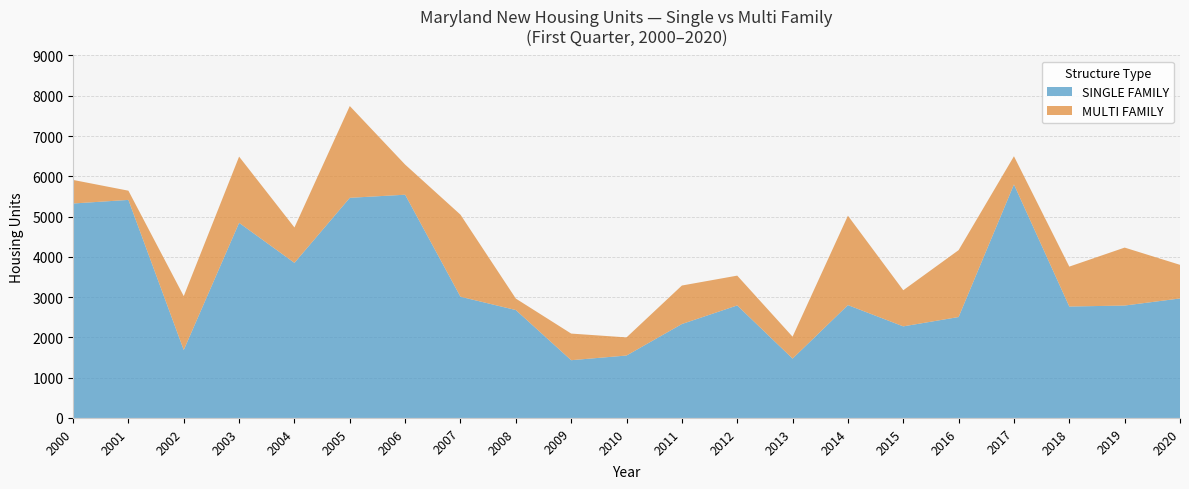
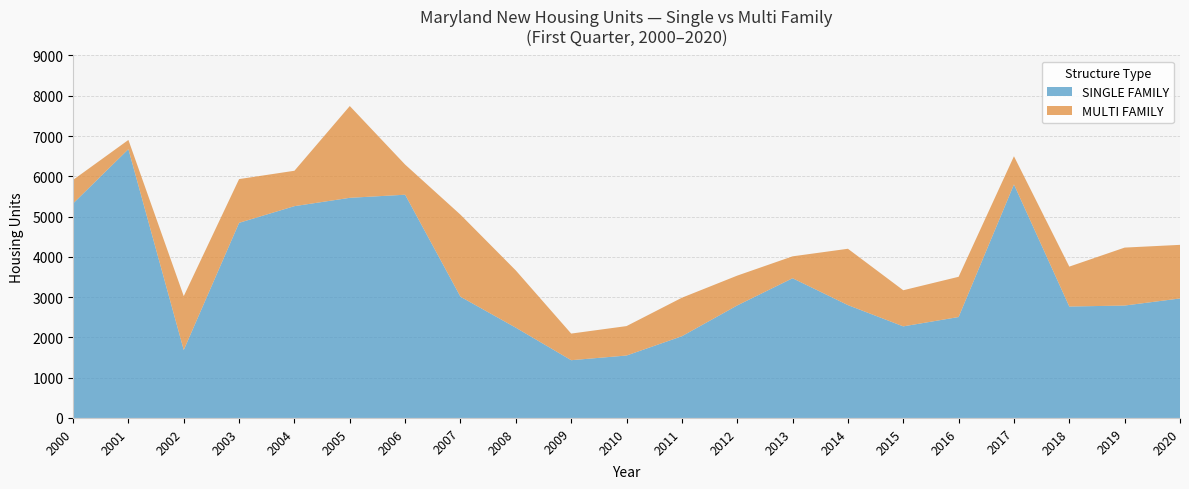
SINGLE FAMILY, 2001: 5400 -> 6700
MULTI FAMILY, 2003: 1600 -> 1100
SINGLE FAMILY, 2004: 3900 -> 5300
SINGLE FAMILY, 2008: 2700 -> 2200
MULTI FAMILY, 2008: 300 -> 1400
MULTI FAMILY, 2010: 500 -> 700
SINGLE FAMILY, 2011: 2300 -> 2000
SINGLE FAMILY, 2013: 1500 -> 3500
MULTI FAMILY, 2014: 2200 -> 1400
MULTI FAMILY, 2016: 1700 -> 1000
MULTI FAMILY, 2020: 800 -> 1300
